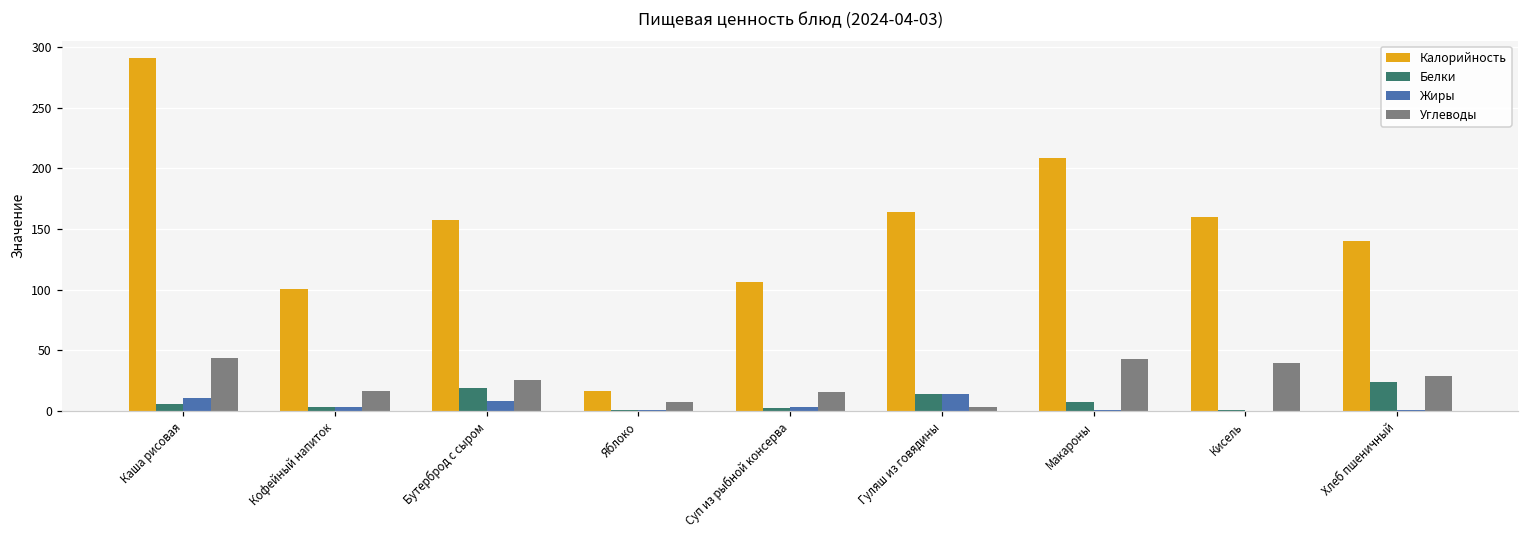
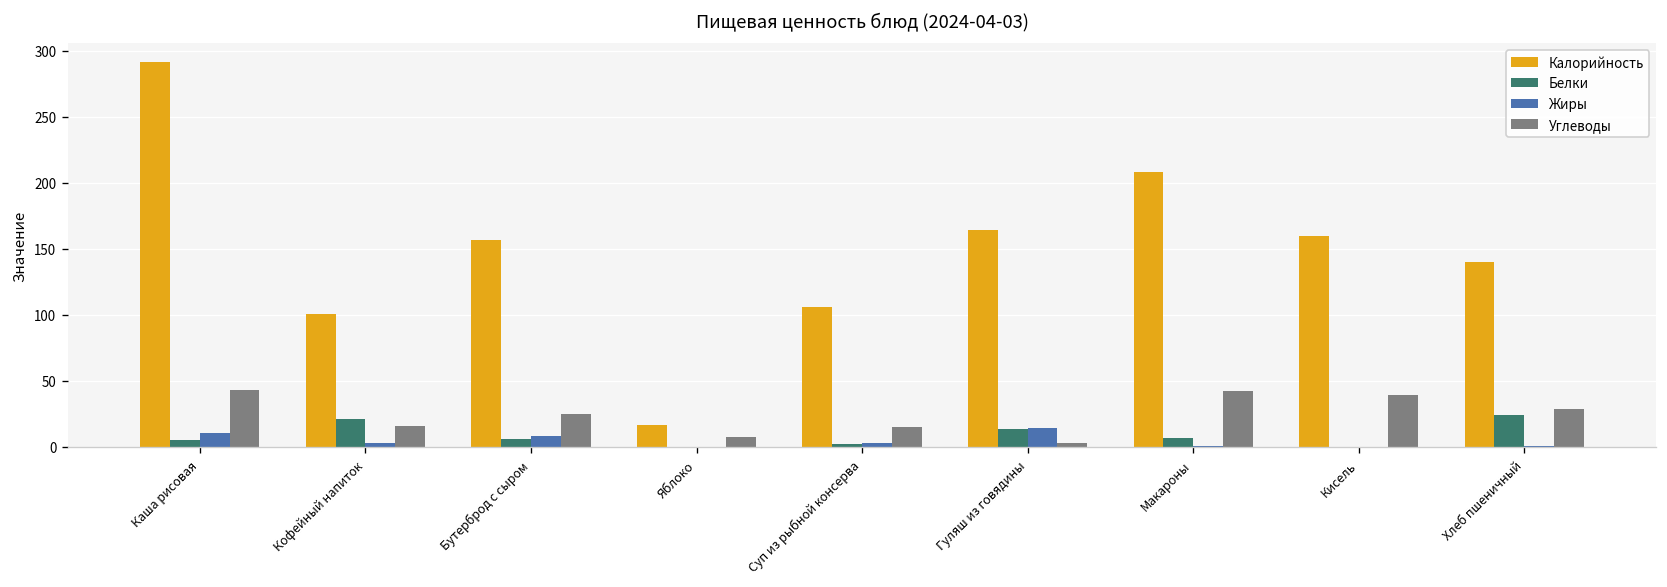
Белки, Кофейный напиток: 3 -> 21
Белки, Бутерброд с сыром: 19 -> 6
